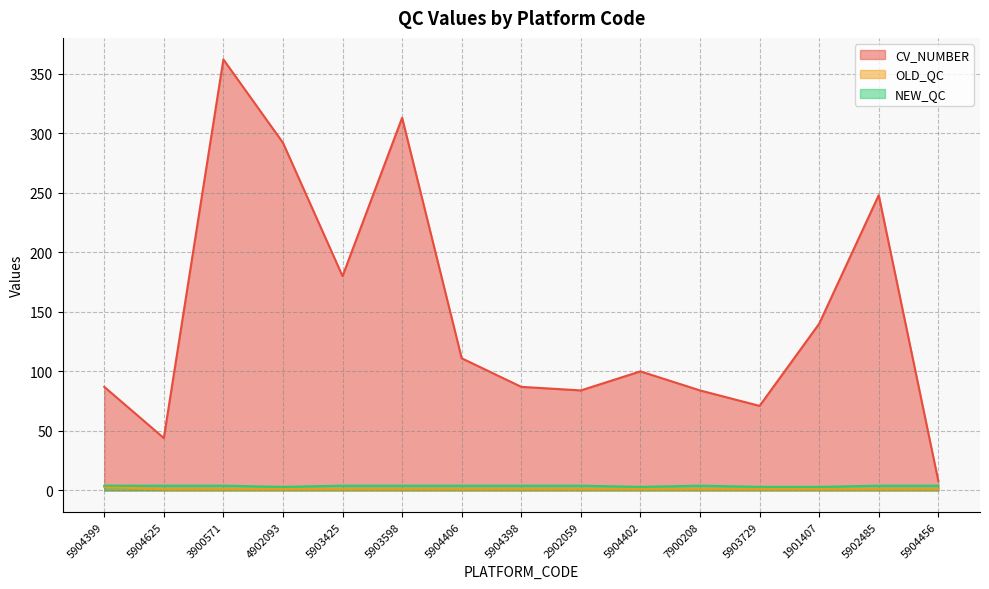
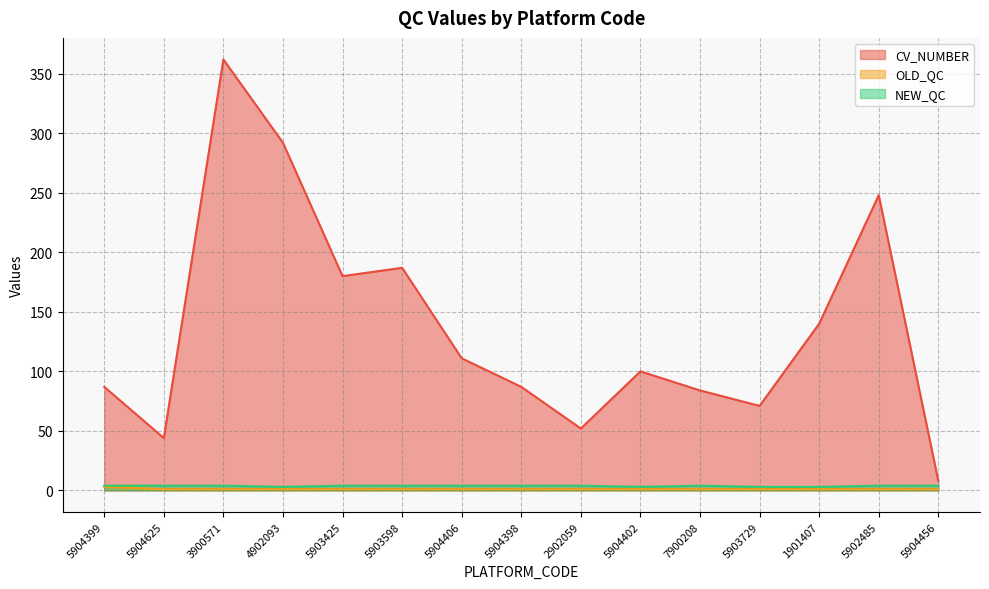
CV_NUMBER, 5903598: 313 -> 187
CV_NUMBER, 2902059: 84 -> 52
